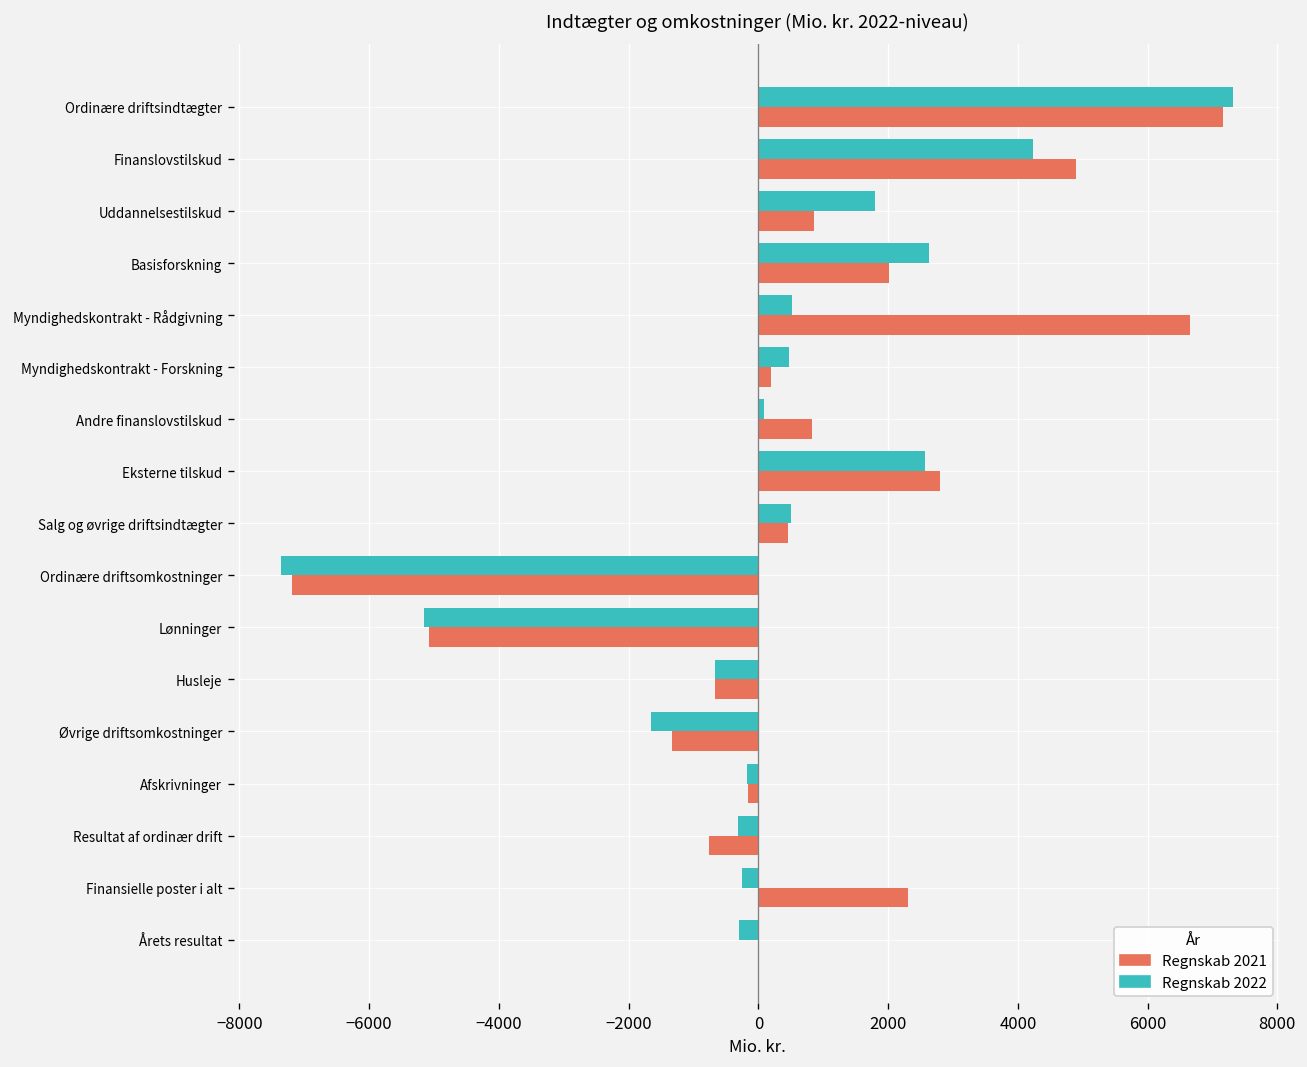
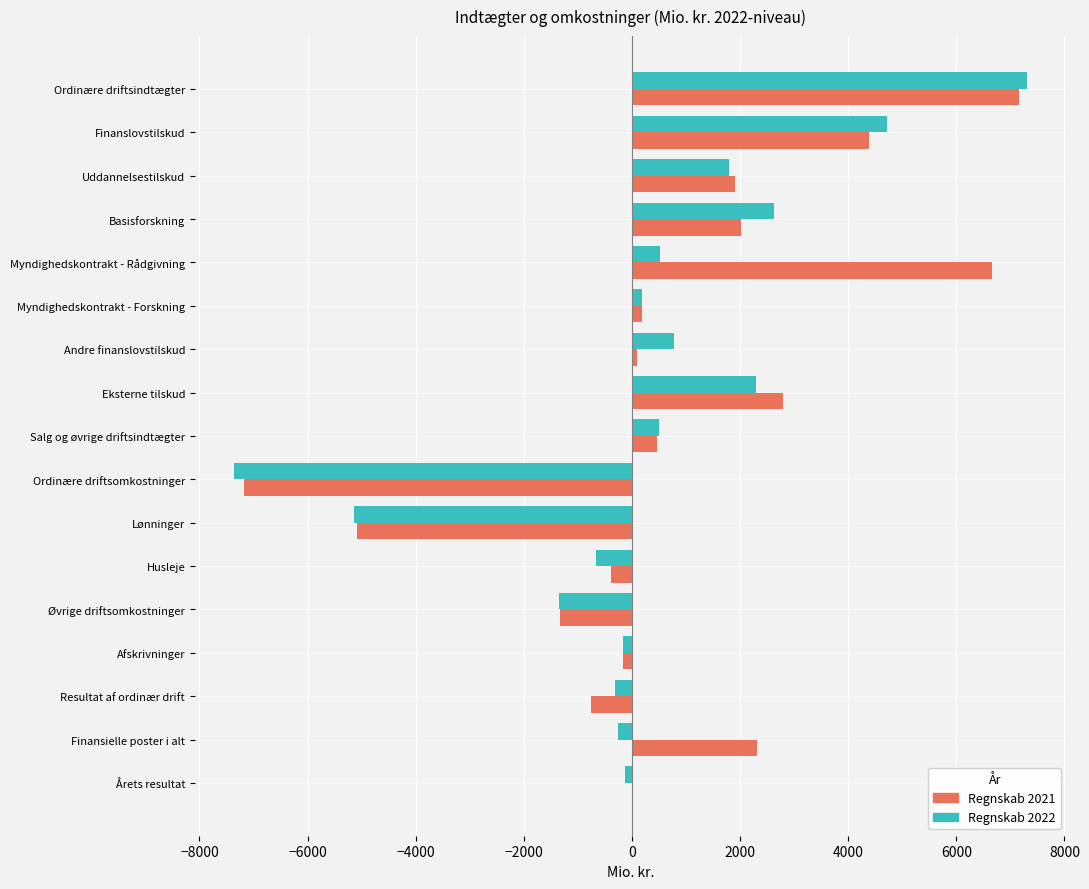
Regnskab 2022, Finanslovstilskud: 4200 -> 4700
Regnskab 2021, Finanslovstilskud: 4900 -> 4400
Regnskab 2021, Uddannelsestilskud: 900 -> 1900
Regnskab 2022, Myndighedskontrakt - Forskning: 500 -> 200
Regnskab 2022, Andre finanslovstilskud: 100 -> 800
Regnskab 2021, Andre finanslovstilskud: 800 -> 100
Regnskab 2022, Eksterne tilskud: 2600 -> 2300
Regnskab 2021, Husleje: -700 -> -400
Regnskab 2022, Øvrige driftsomkostninger: -1700 -> -1400
Regnskab 2022, Årets resultat: -300 -> -100
